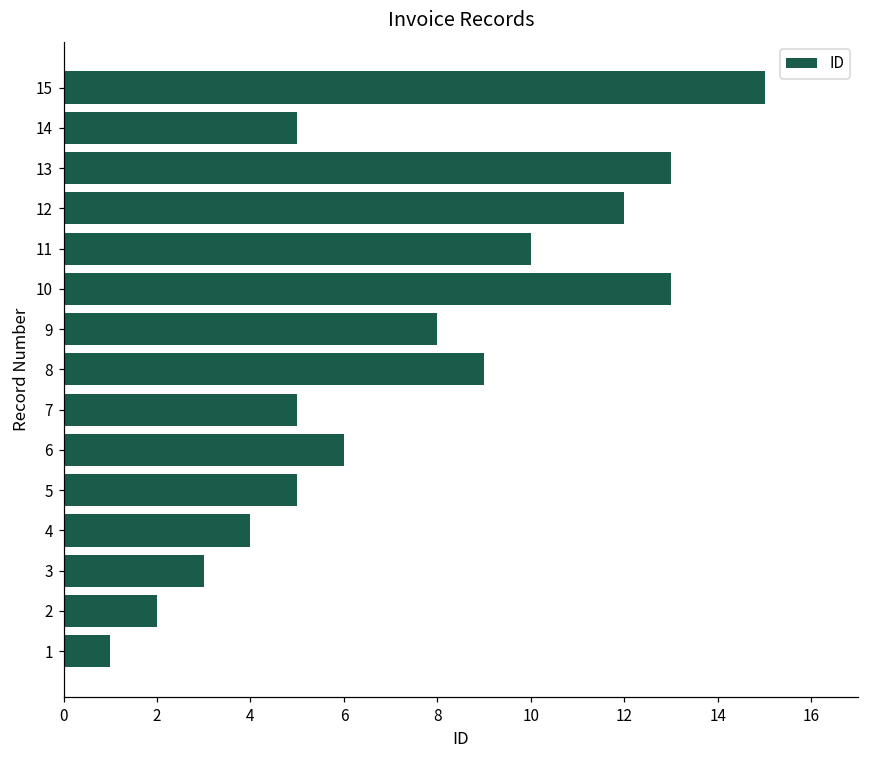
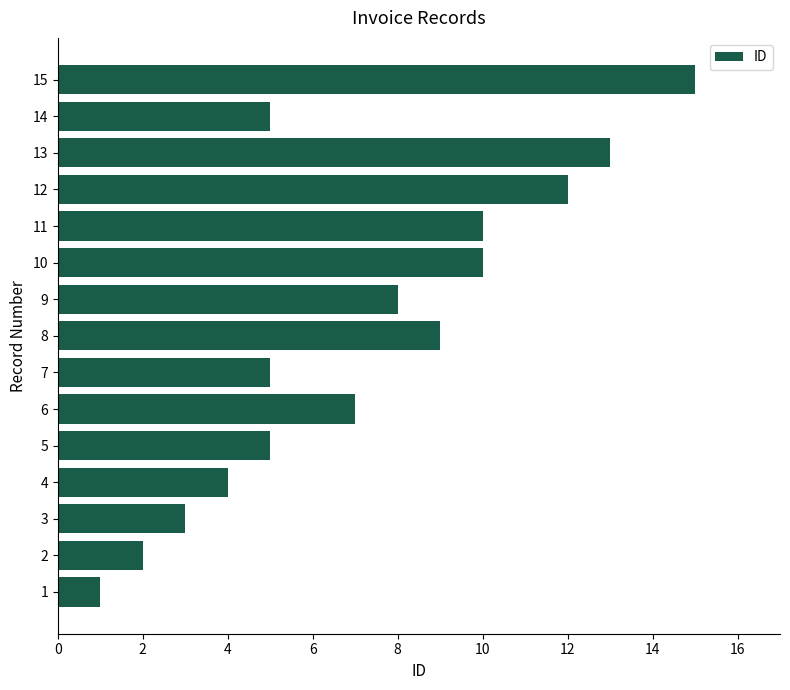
10: 13 -> 10
6: 6 -> 7
